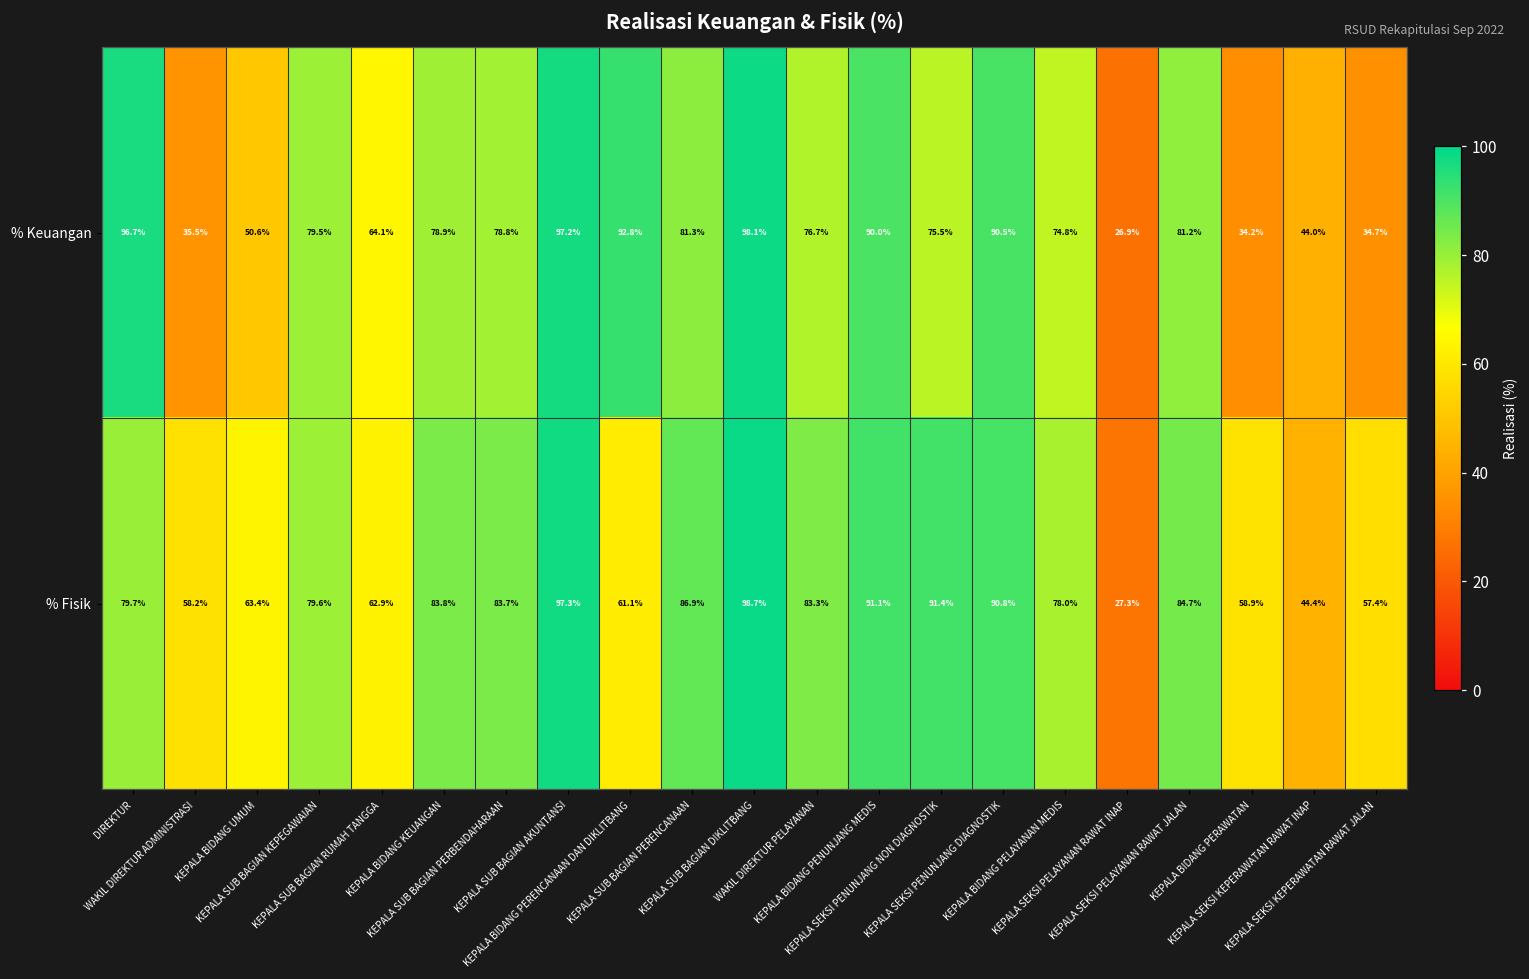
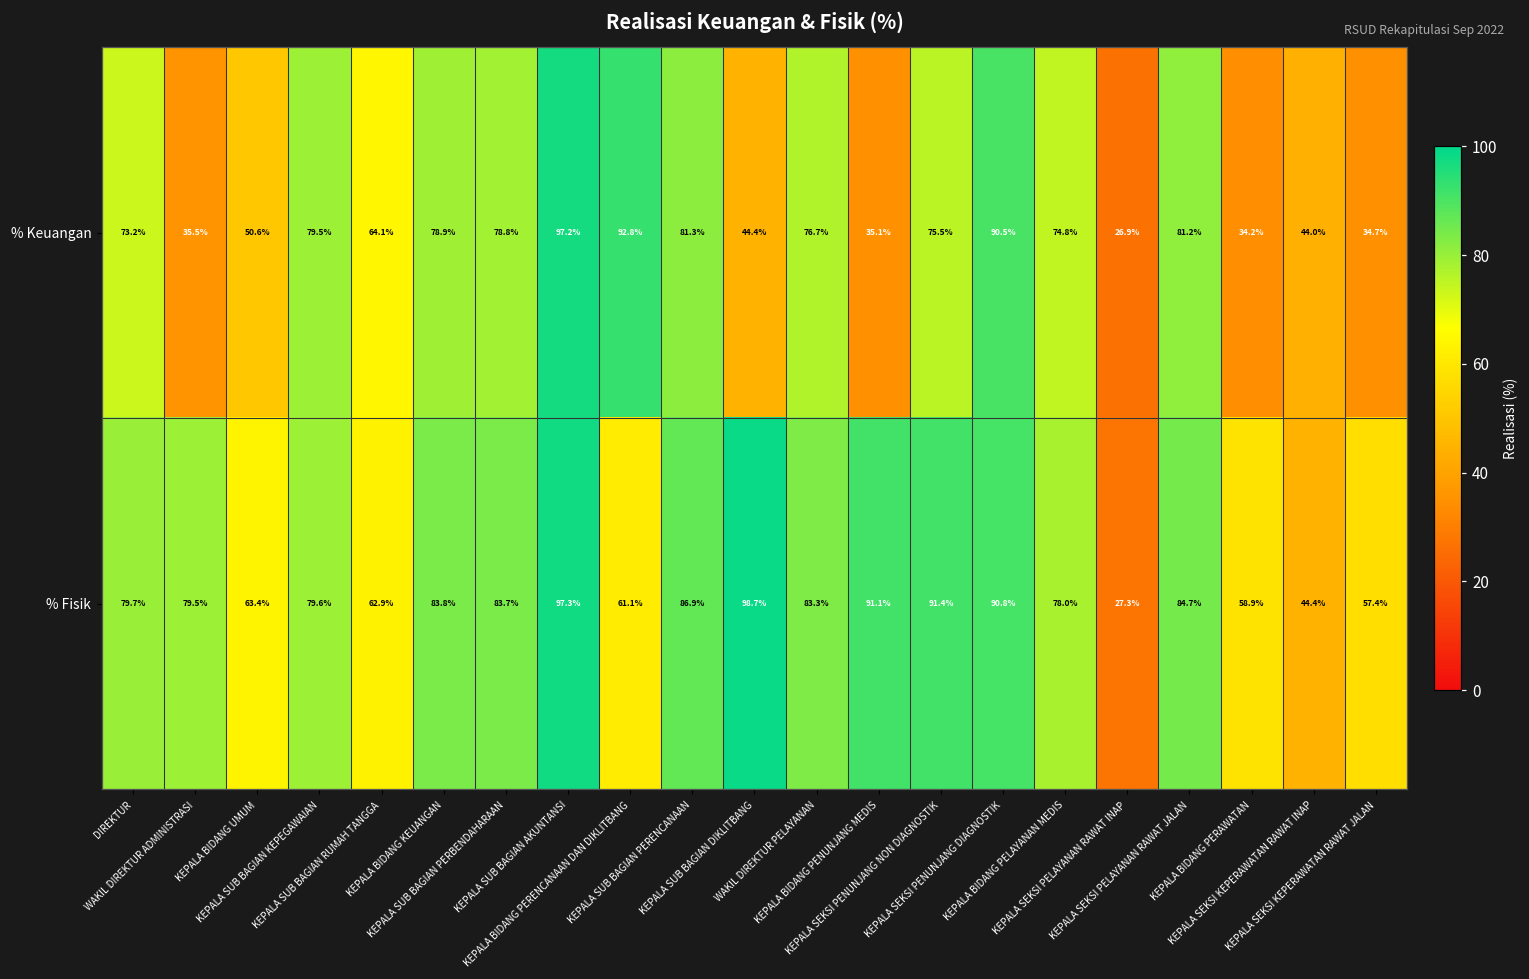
% Keuangan, DIREKTUR: 96.7% -> 73.2%
% Keuangan, KEPALA SUB BAGIAN DIKLITBANG: 98.1% -> 44.4%
% Keuangan, KEPALA BIDANG PENUNJANG MEDIS: 90.0% -> 35.1%
% Fisik, WAKIL DIREKTUR ADMINISTRASI: 58.2% -> 79.5%
